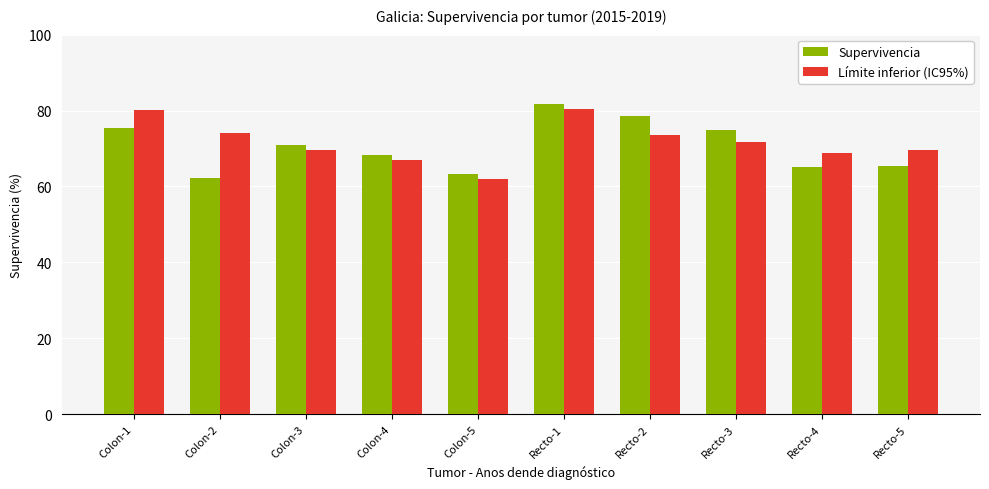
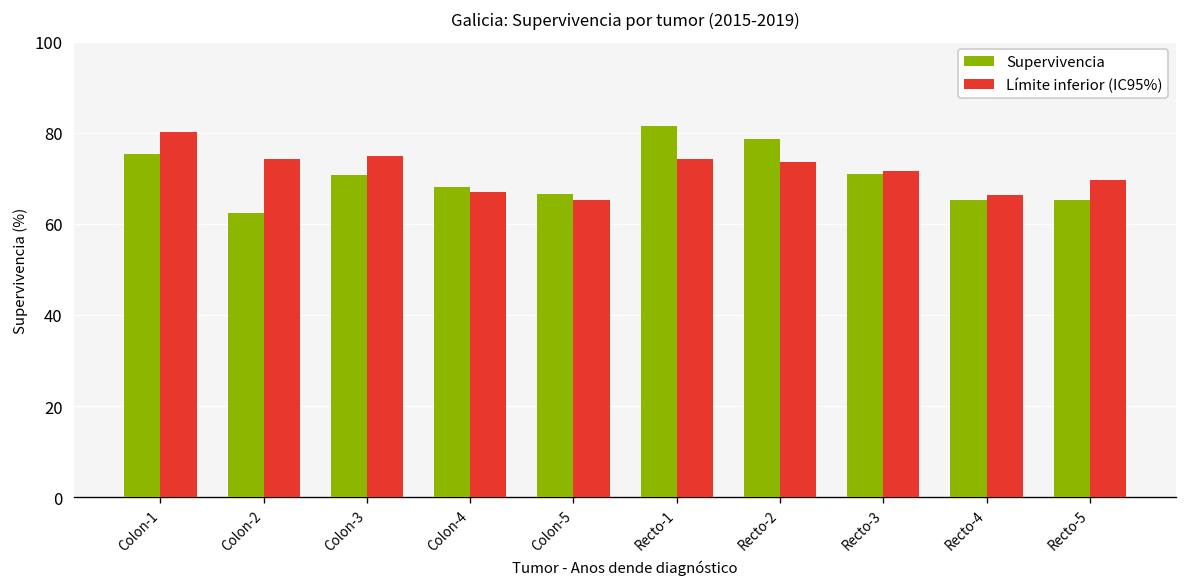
Límite inferior (IC95%), Colon-3: 70 -> 75
Supervivencia, Colon-5: 63 -> 67
Límite inferior (IC95%), Colon-5: 62 -> 65
Límite inferior (IC95%), Recto-1: 80 -> 74
Supervivencia, Recto-3: 75 -> 71
Límite inferior (IC95%), Recto-4: 69 -> 66
